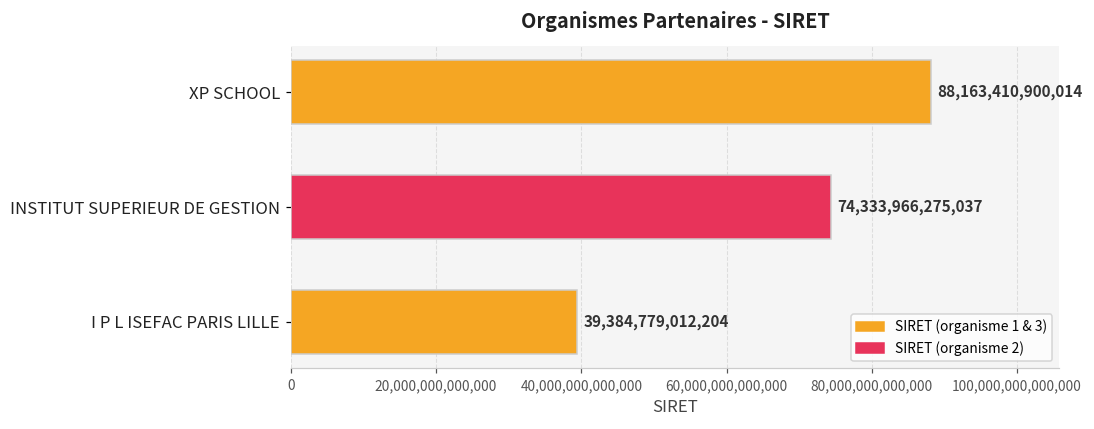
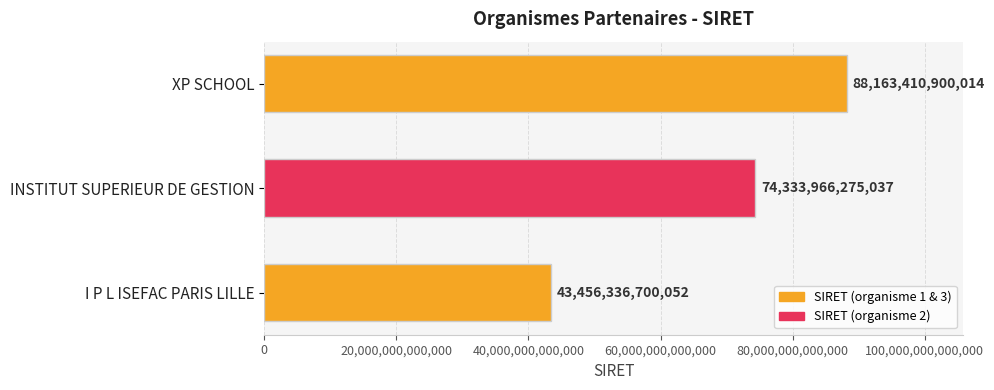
I P L ISEFAC PARIS LILLE: 39,384,779,012,204 -> 43,456,336,700,052
